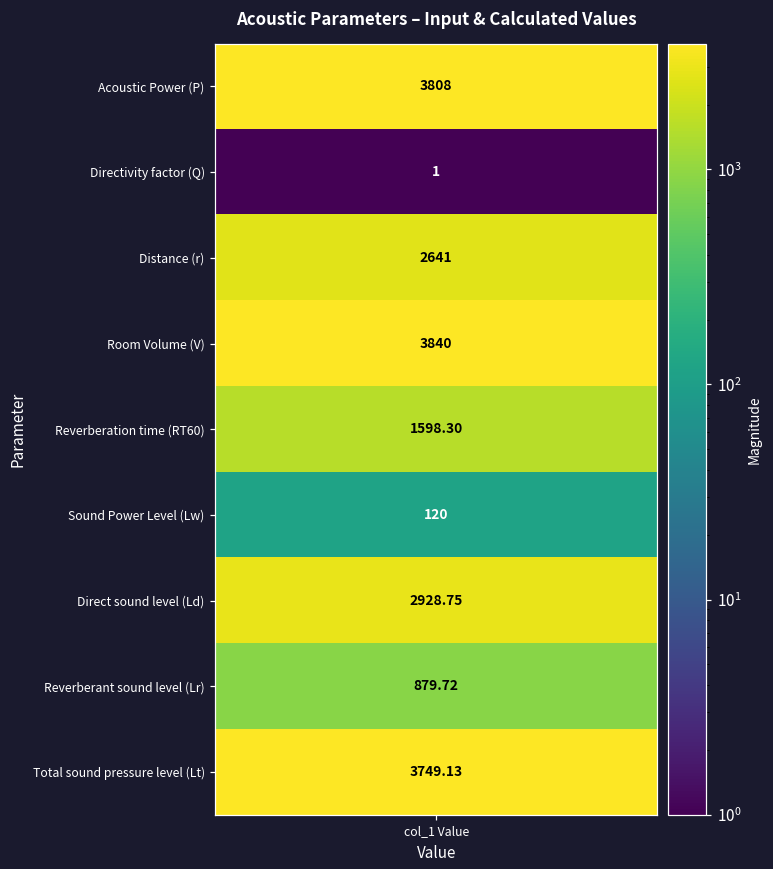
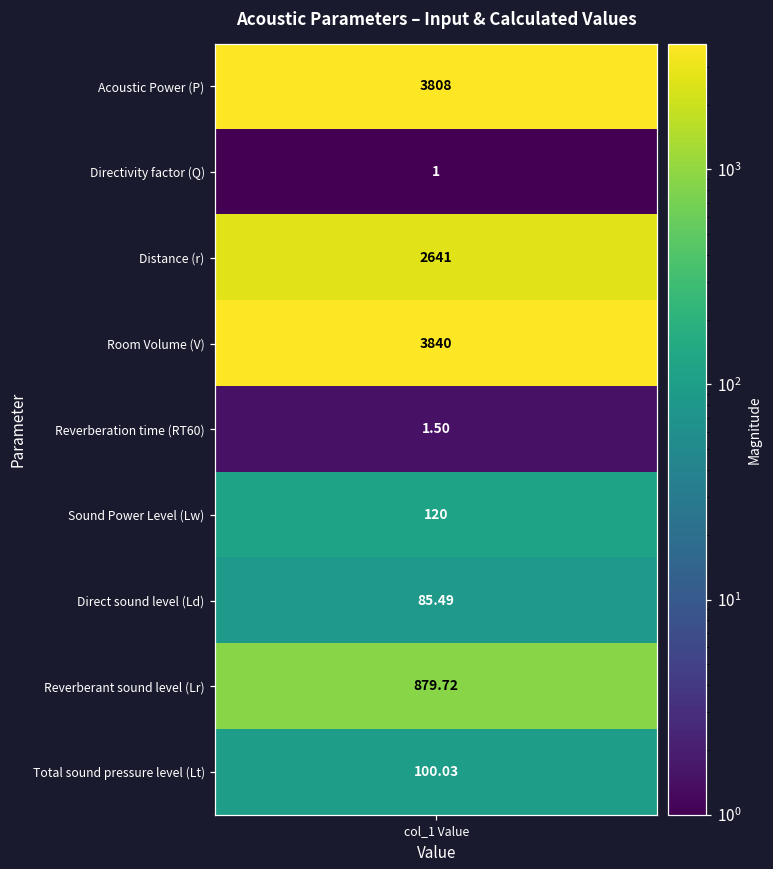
Reverberation time (RT60), col_1 Value: 1598.30 -> 1.50
Direct sound level (Ld), col_1 Value: 2928.75 -> 85.49
Total sound pressure level (Lt), col_1 Value: 3749.13 -> 100.03
